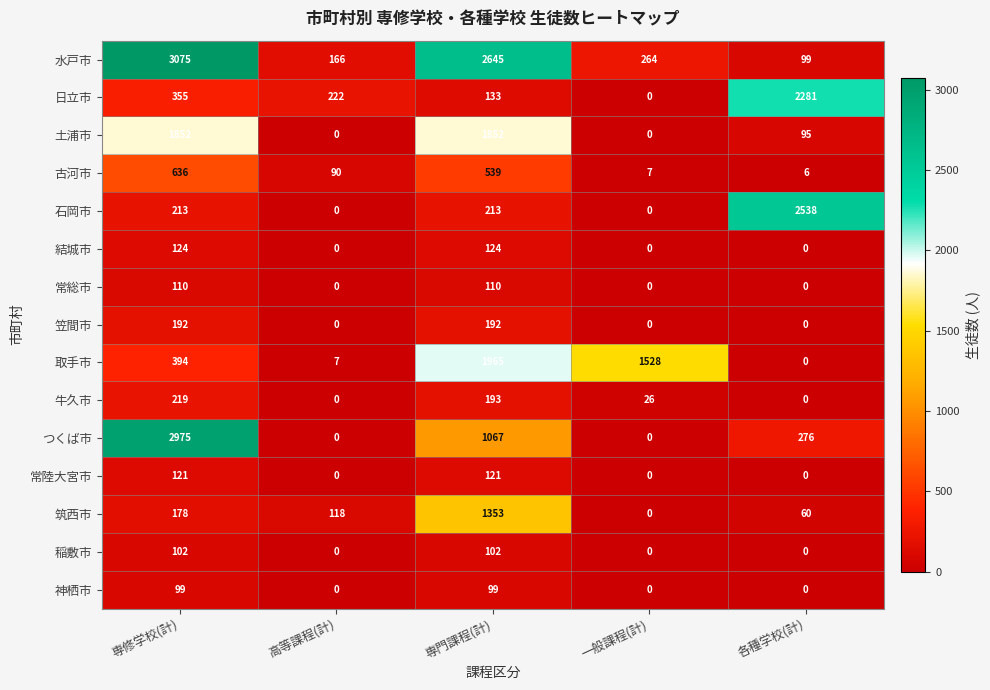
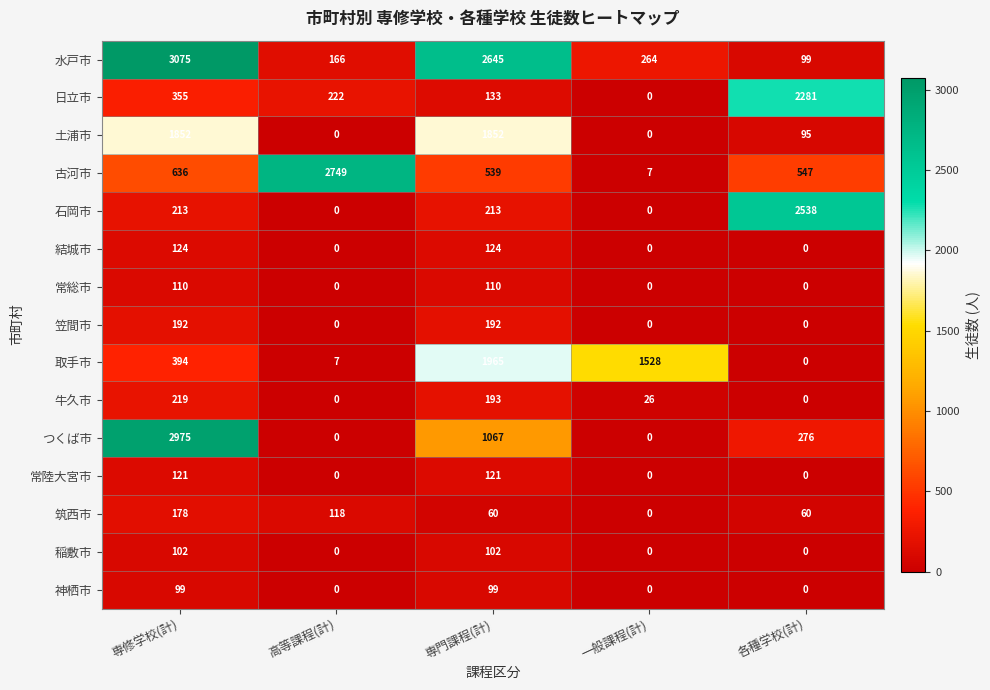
古河市, 高等課程(計): 90 -> 2749
古河市, 各種学校(計): 6 -> 547
筑西市, 専門課程(計): 1353 -> 60
